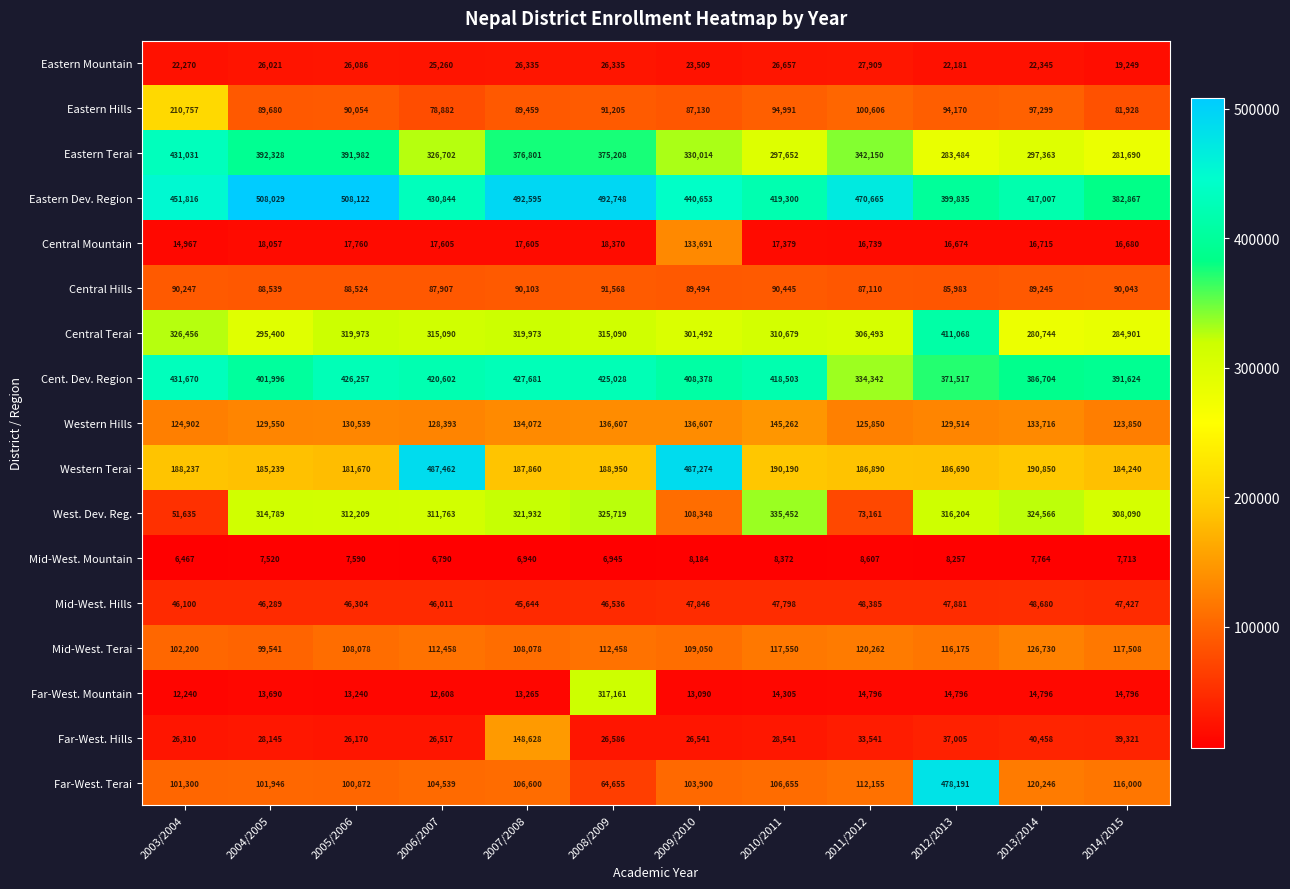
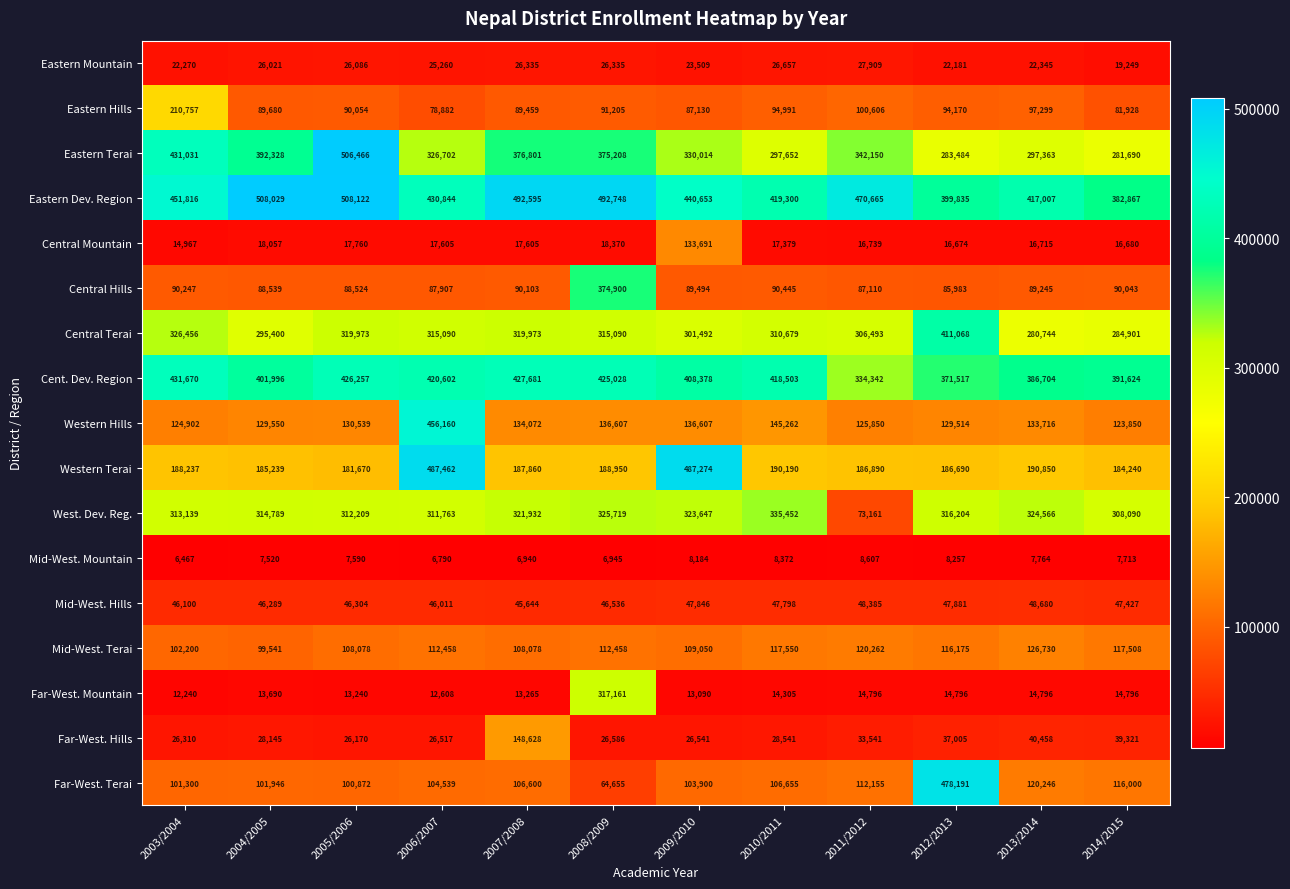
Eastern Terai, 2005/2006: 391,982 -> 506,466
Central Hills, 2008/2009: 91,568 -> 374,900
Western Hills, 2006/2007: 128,393 -> 456,160
West. Dev. Reg., 2003/2004: 51,635 -> 313,139
West. Dev. Reg., 2009/2010: 108,348 -> 323,647
